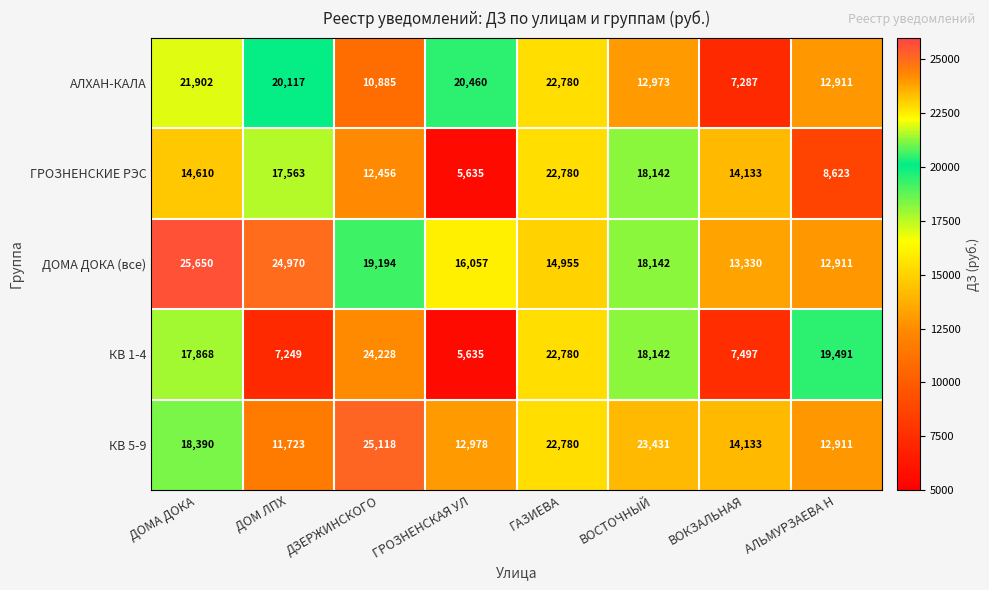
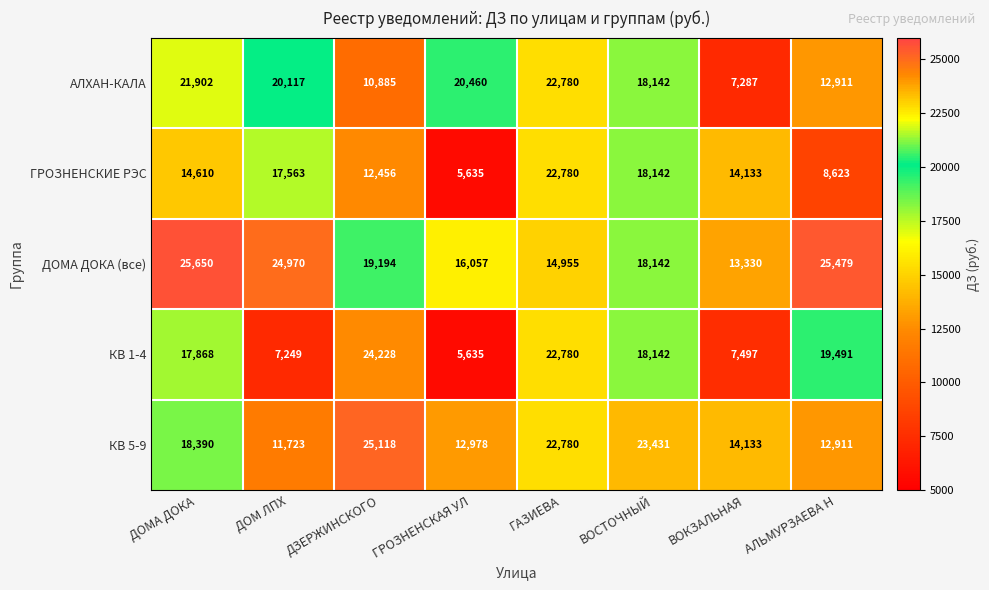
АЛХАН-КАЛА, ВОСТОЧНЫЙ: 12,973 -> 18,142
ДОМА ДОКА (все), АЛЬМУРЗАЕВА Н: 12,911 -> 25,479
